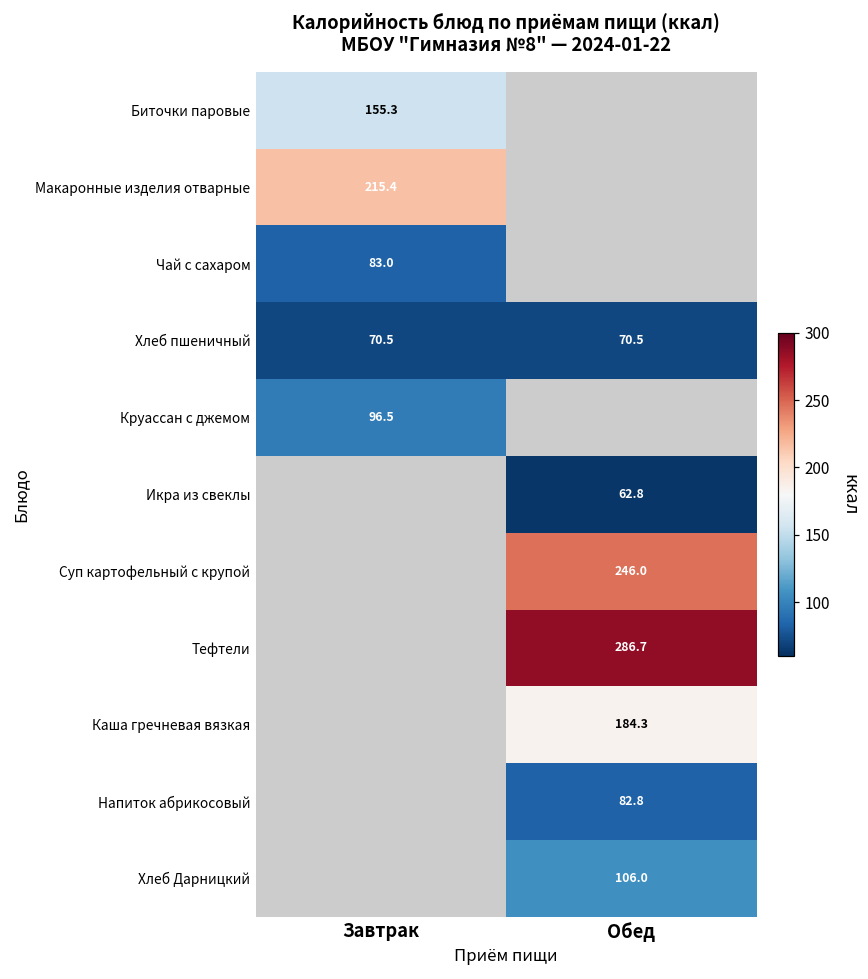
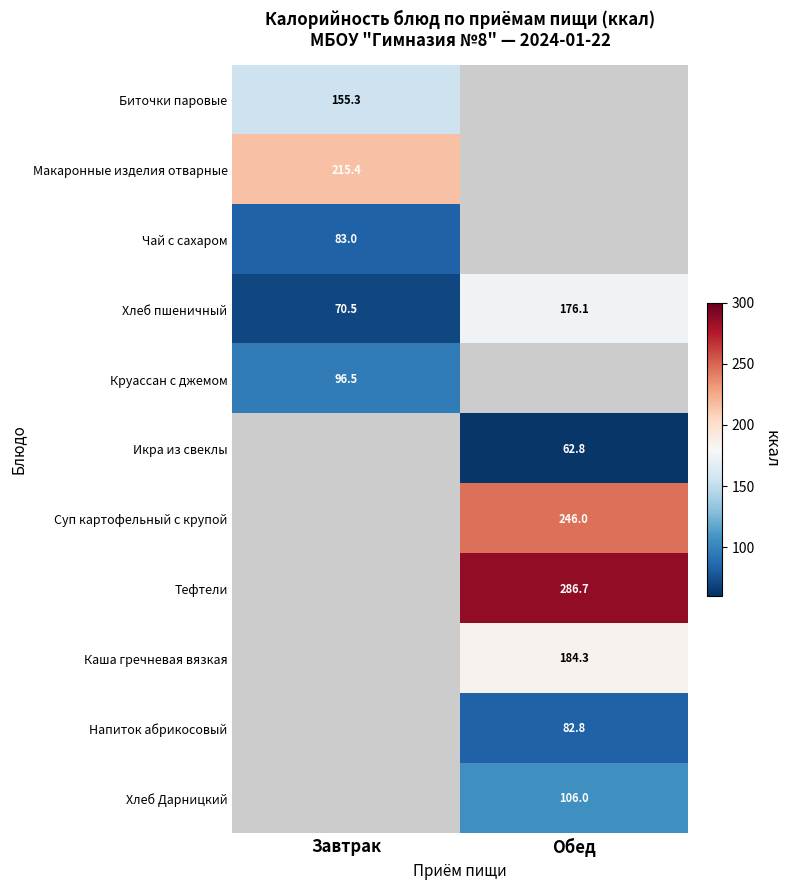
Хлеб пшеничный, Обед: 70.5 -> 176.1
